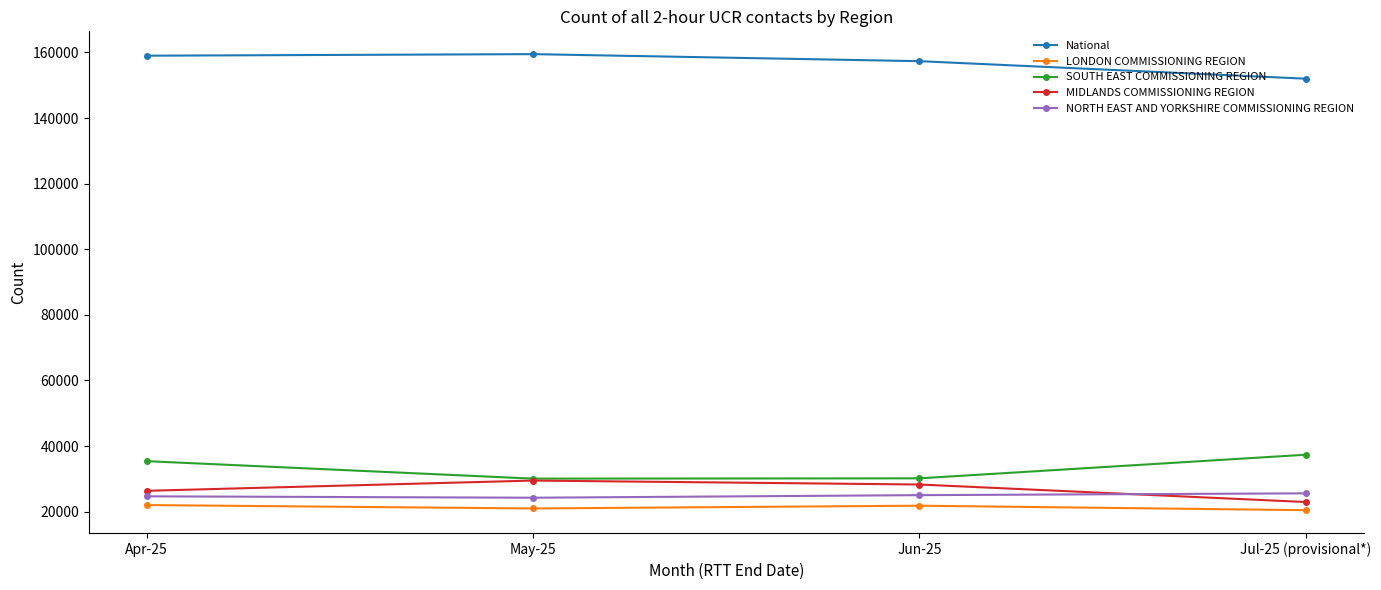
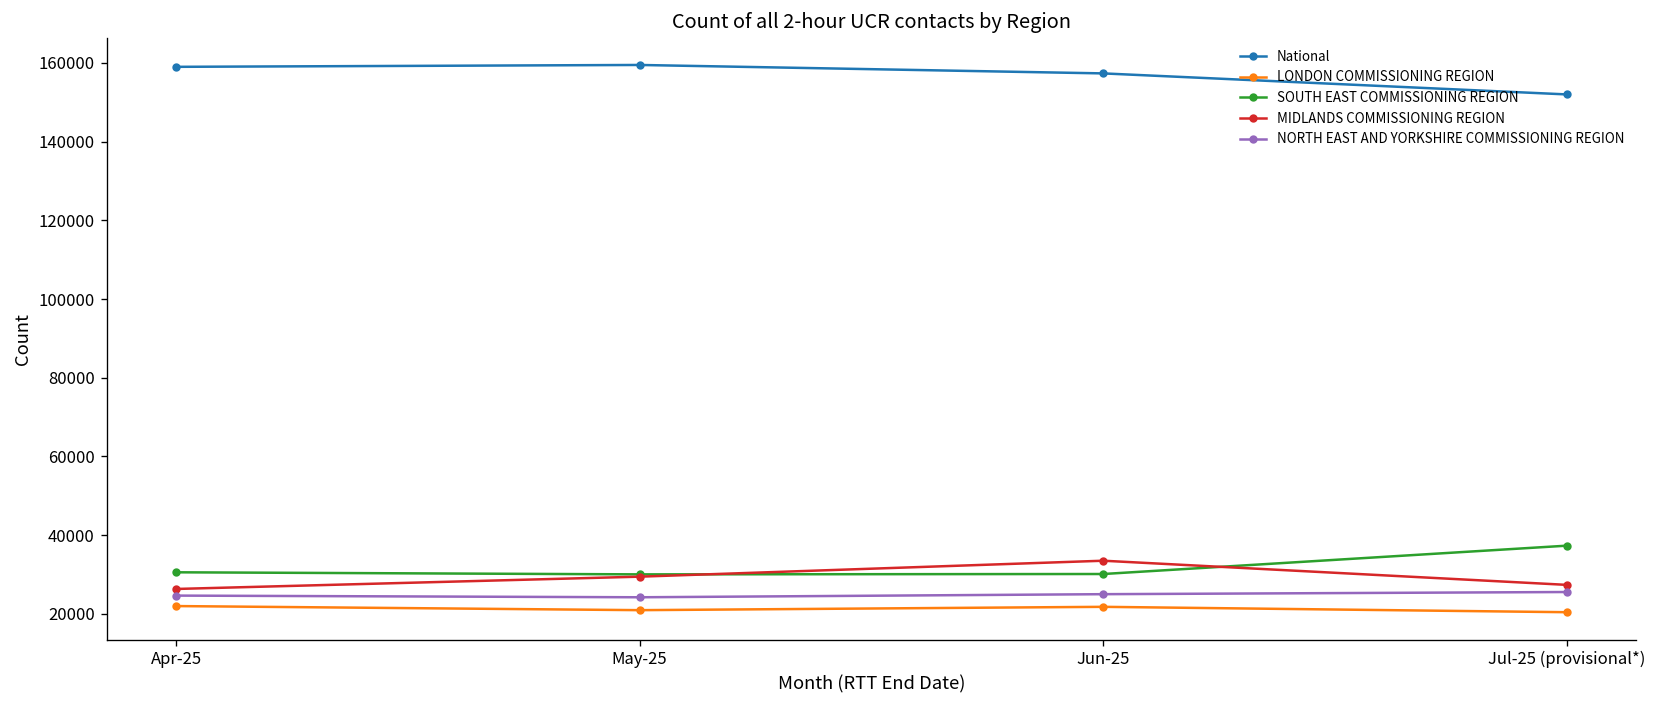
SOUTH EAST COMMISSIONING REGION, Apr-25: 35000 -> 31000
MIDLANDS COMMISSIONING REGION, Jun-25: 28000 -> 34000
MIDLANDS COMMISSIONING REGION, Jul-25 (provisional*): 23000 -> 27000
